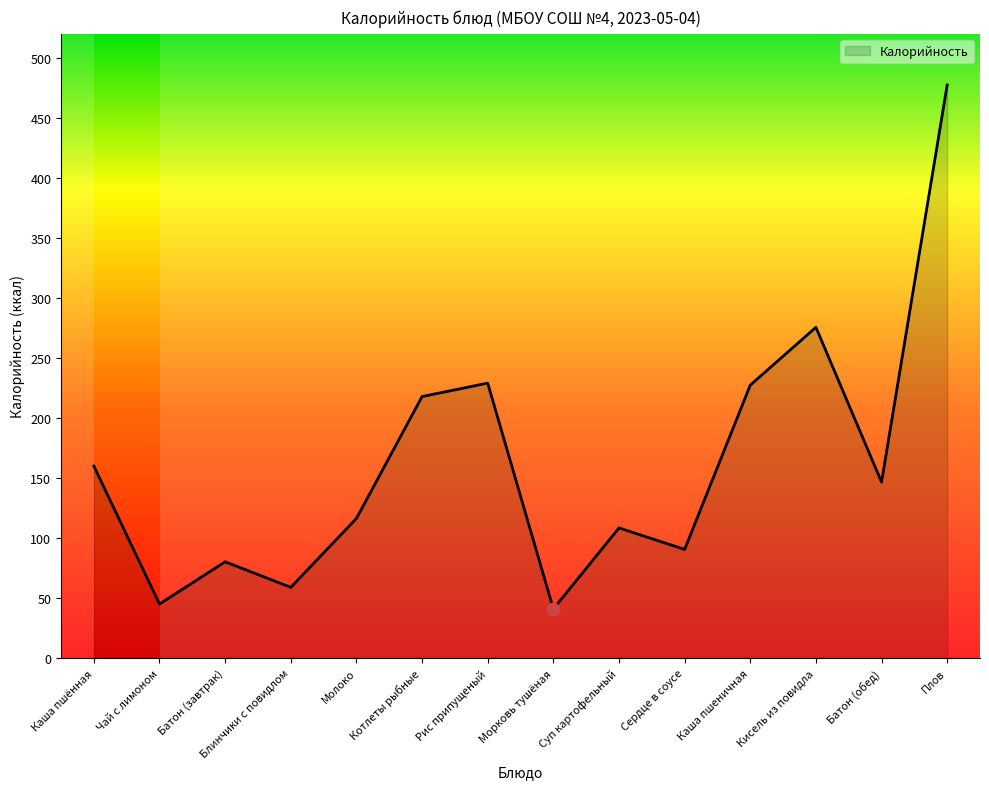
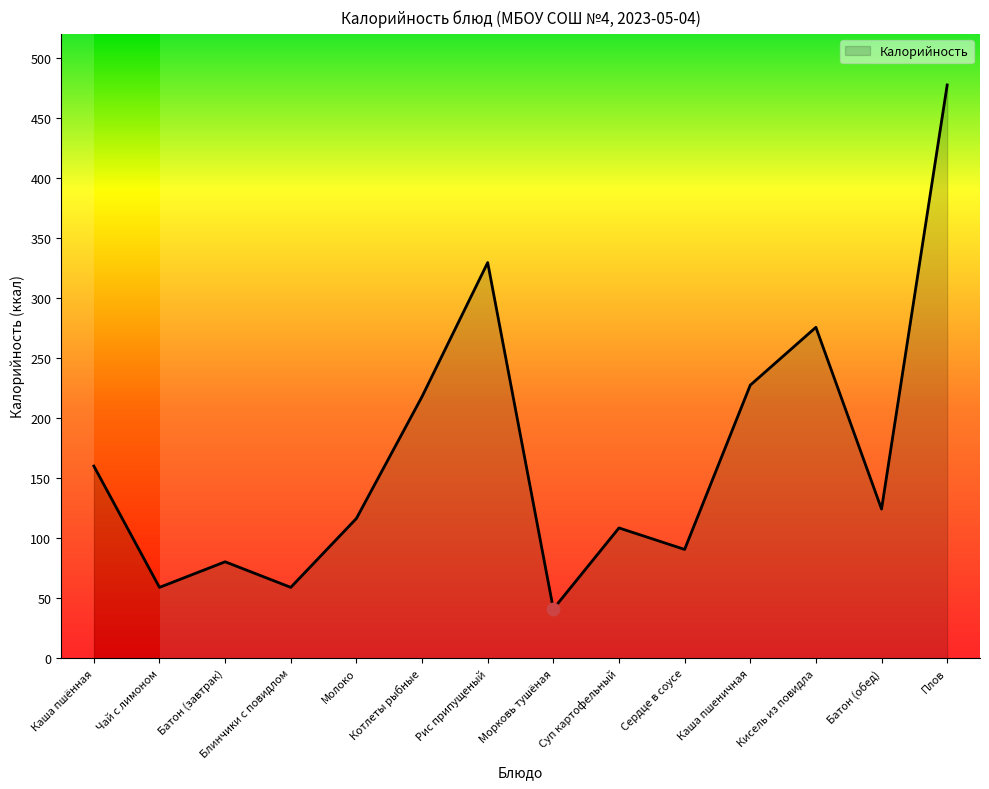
Калорийность, Чай с лимоном: 45 -> 59
Калорийность, Рис припущеный: 229 -> 330
Калорийность, Батон (обед): 147 -> 124
